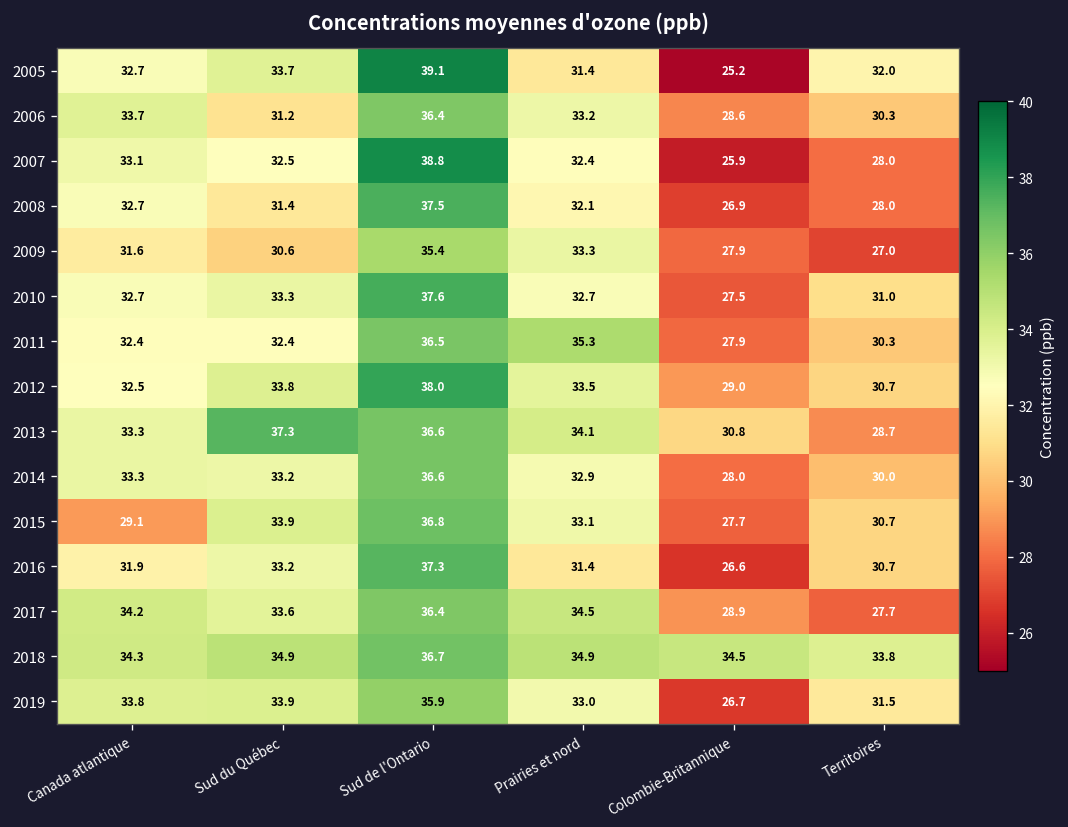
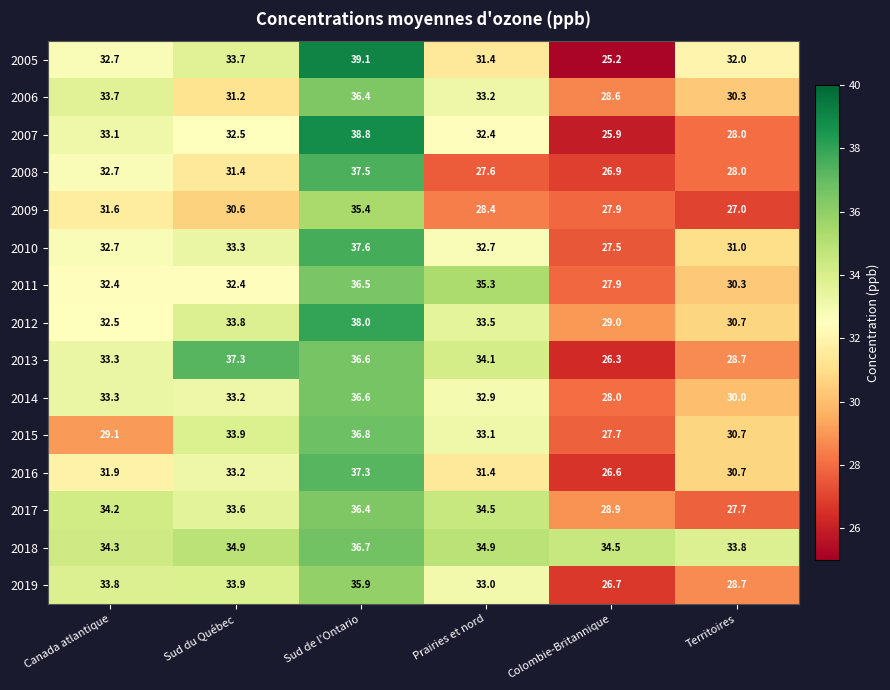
2008, Prairies et nord: 32.1 -> 27.6
2009, Prairies et nord: 33.3 -> 28.4
2013, Colombie-Britannique: 30.8 -> 26.3
2019, Territoires: 31.5 -> 28.7
